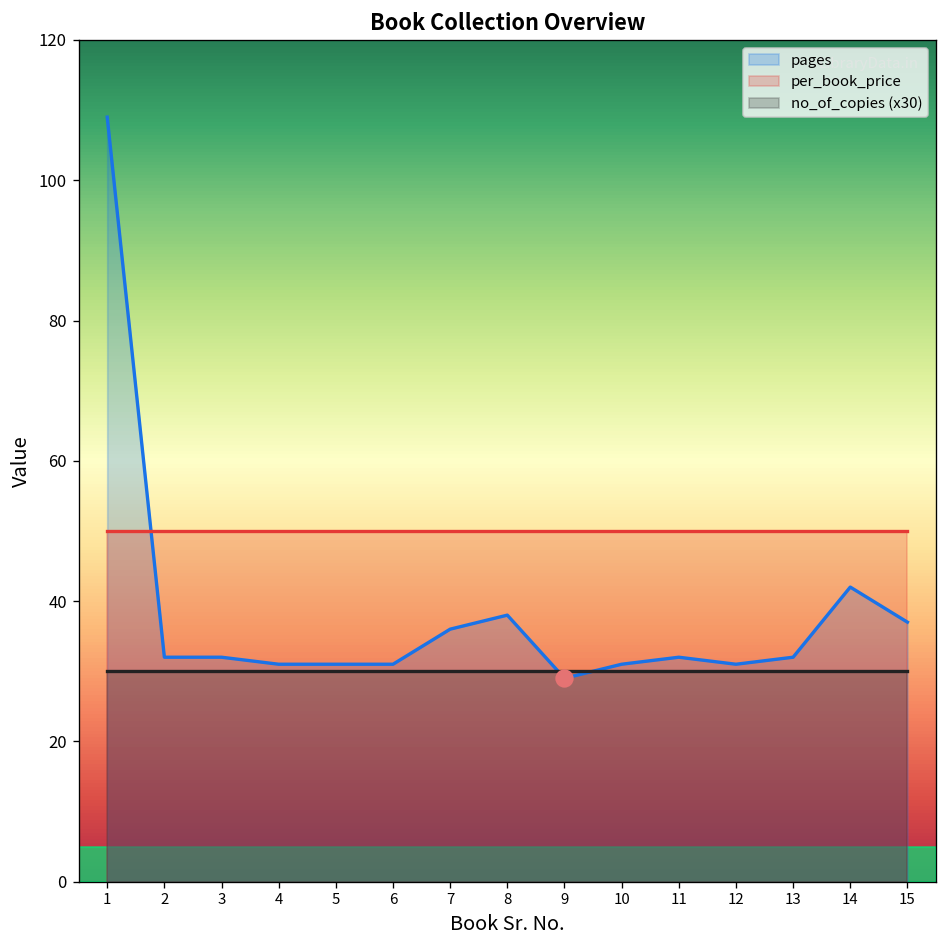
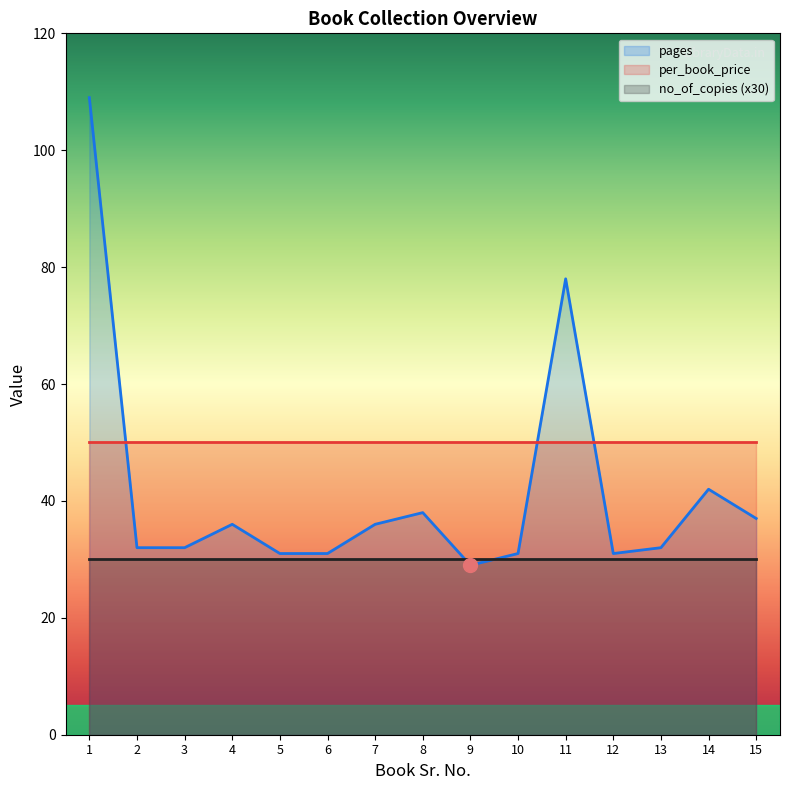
pages, 4: 31 -> 36
pages, 11: 32 -> 78
